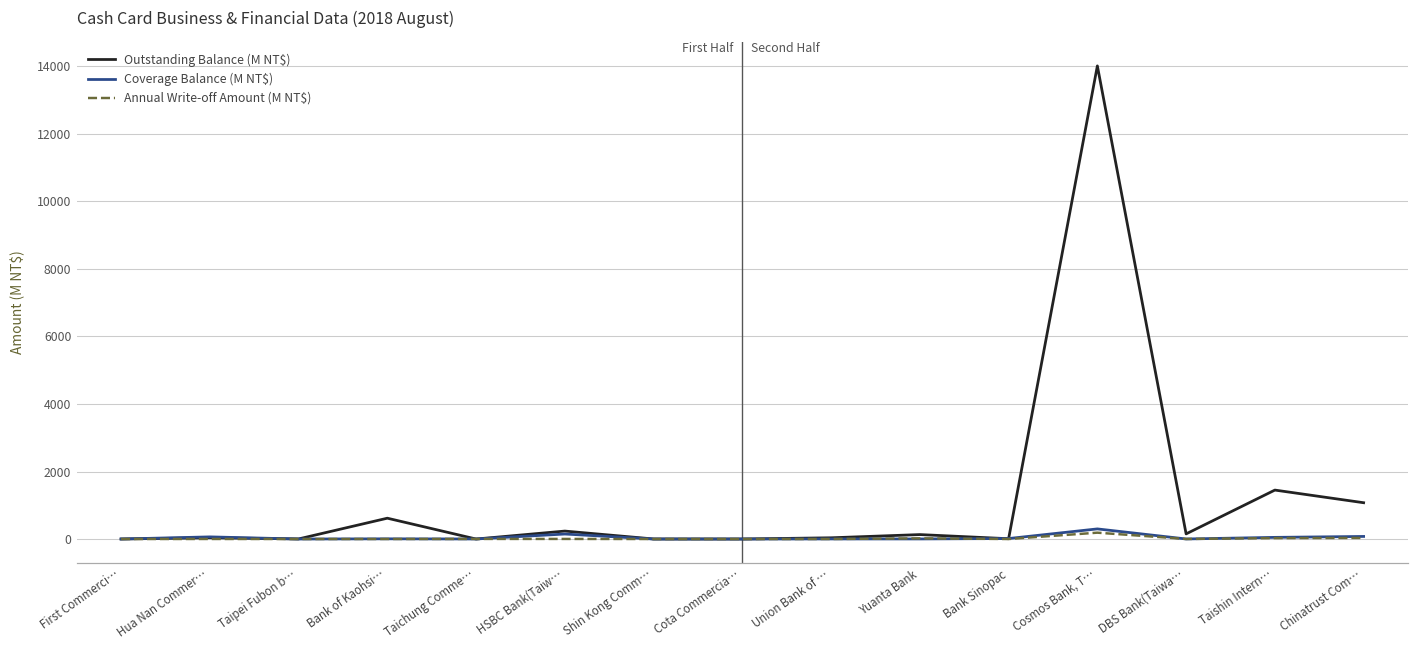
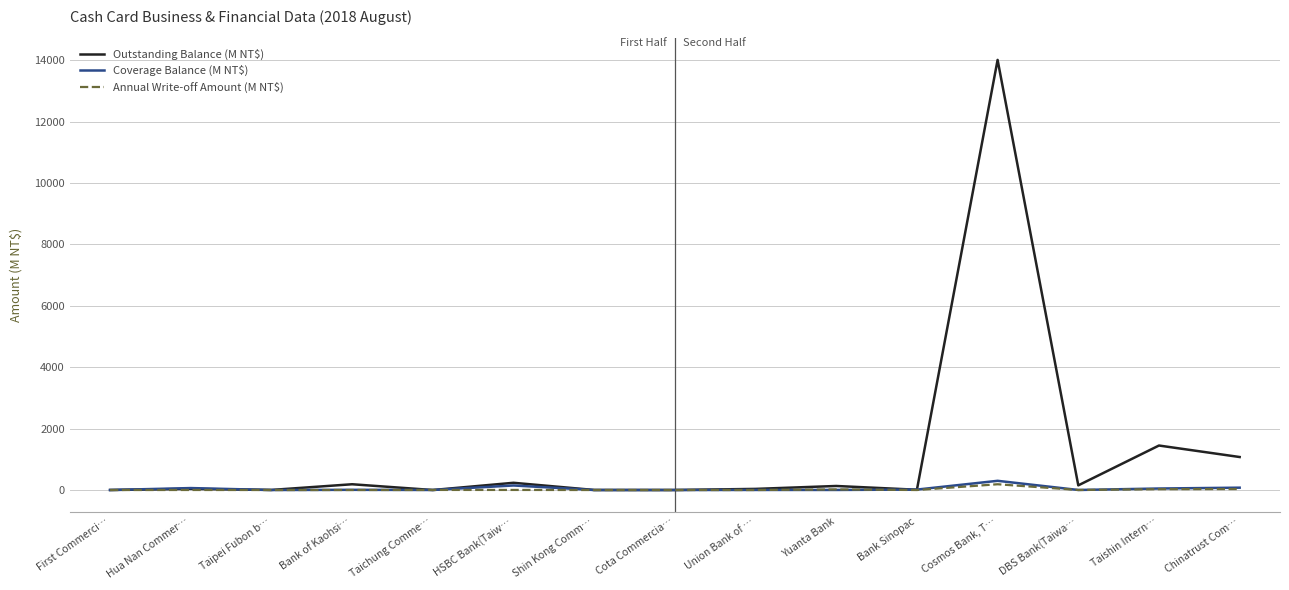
Outstanding Balance (M NT$), Bank of Kaohsi…: 600 -> 200
